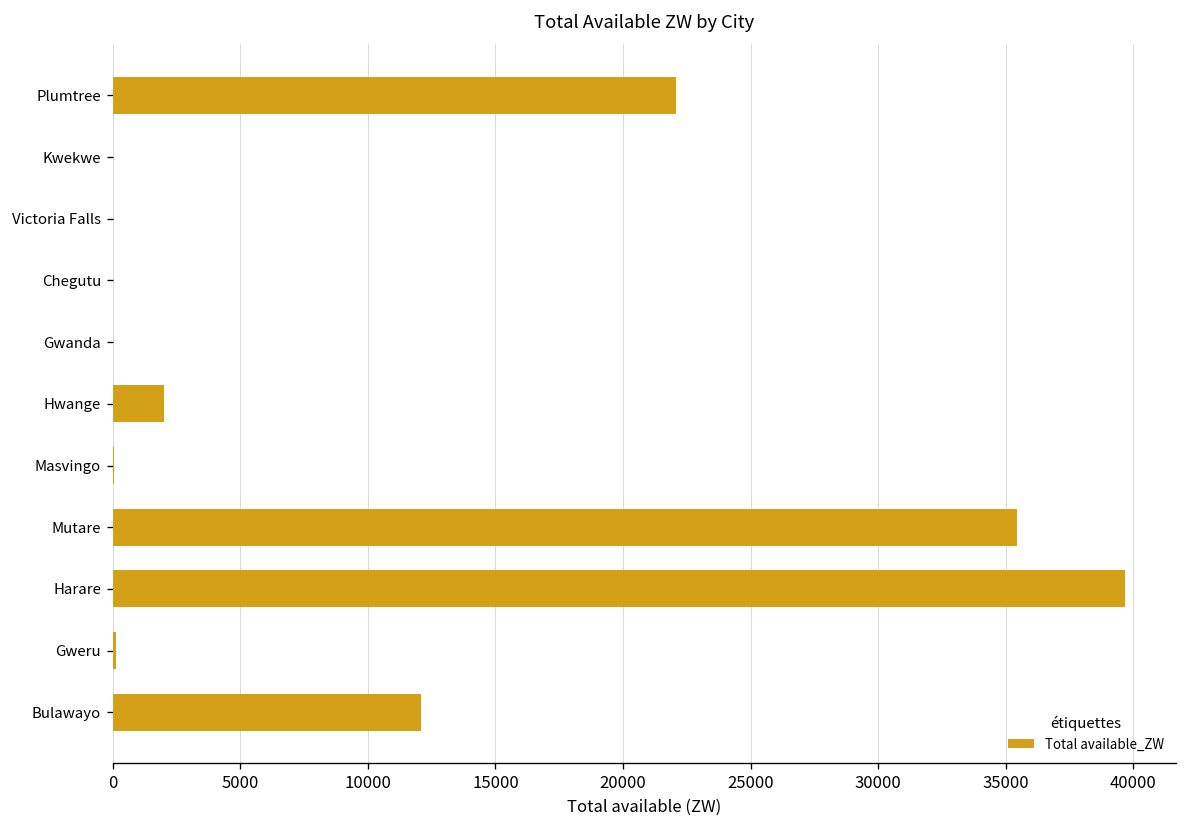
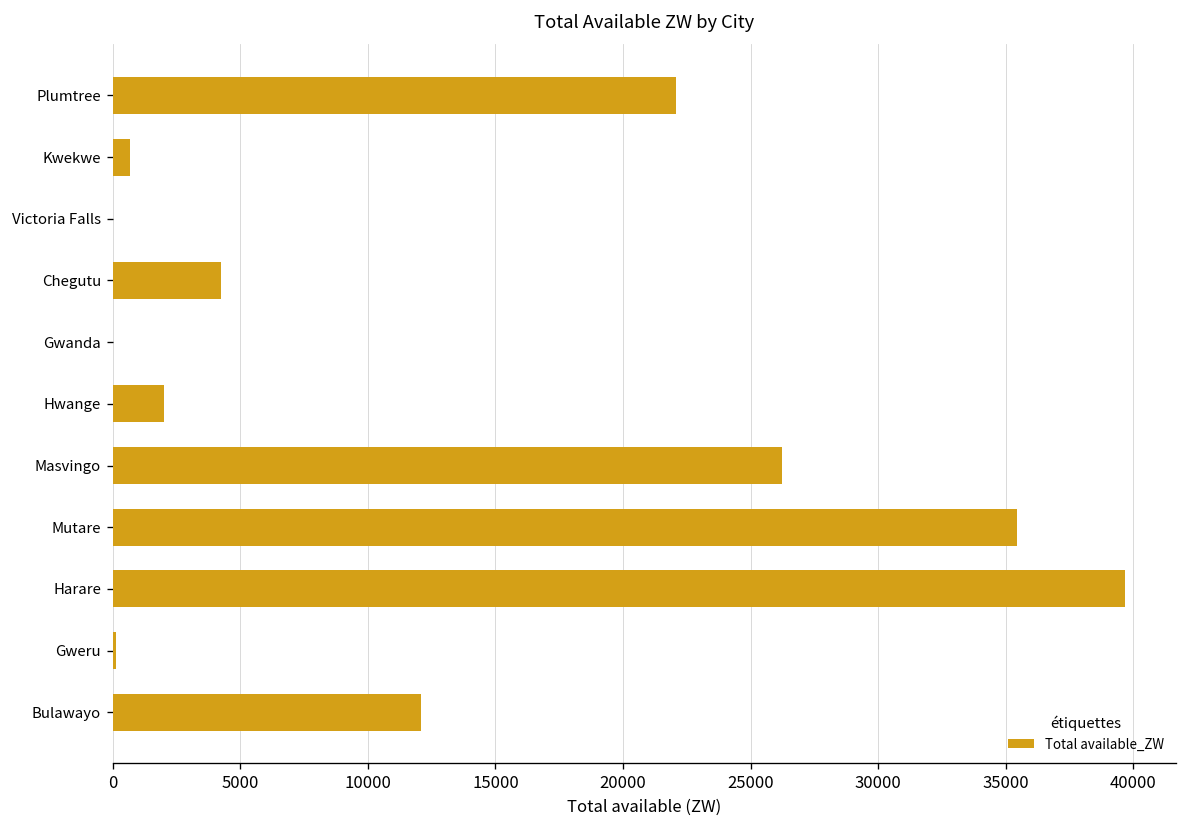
Kwekwe: 0 -> 700
Chegutu: 0 -> 4200
Masvingo: 0 -> 26200
